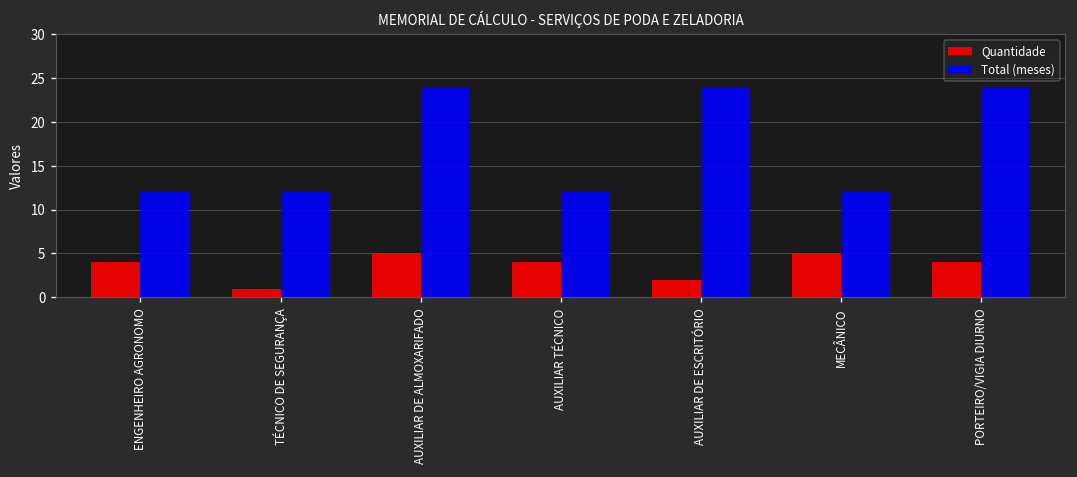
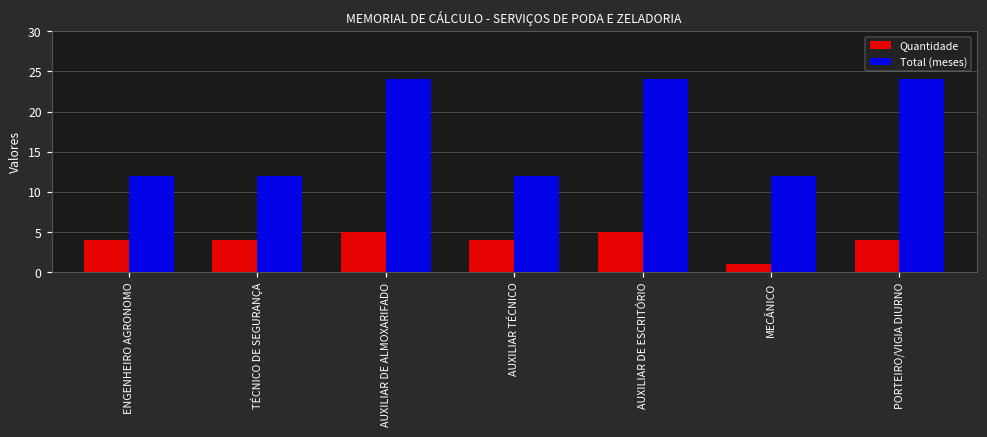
Quantidade, TÉCNICO DE SEGURANÇA: 1 -> 4
Quantidade, AUXILIAR DE ESCRITÓRIO: 2 -> 5
Quantidade, MECÂNICO: 5 -> 1
